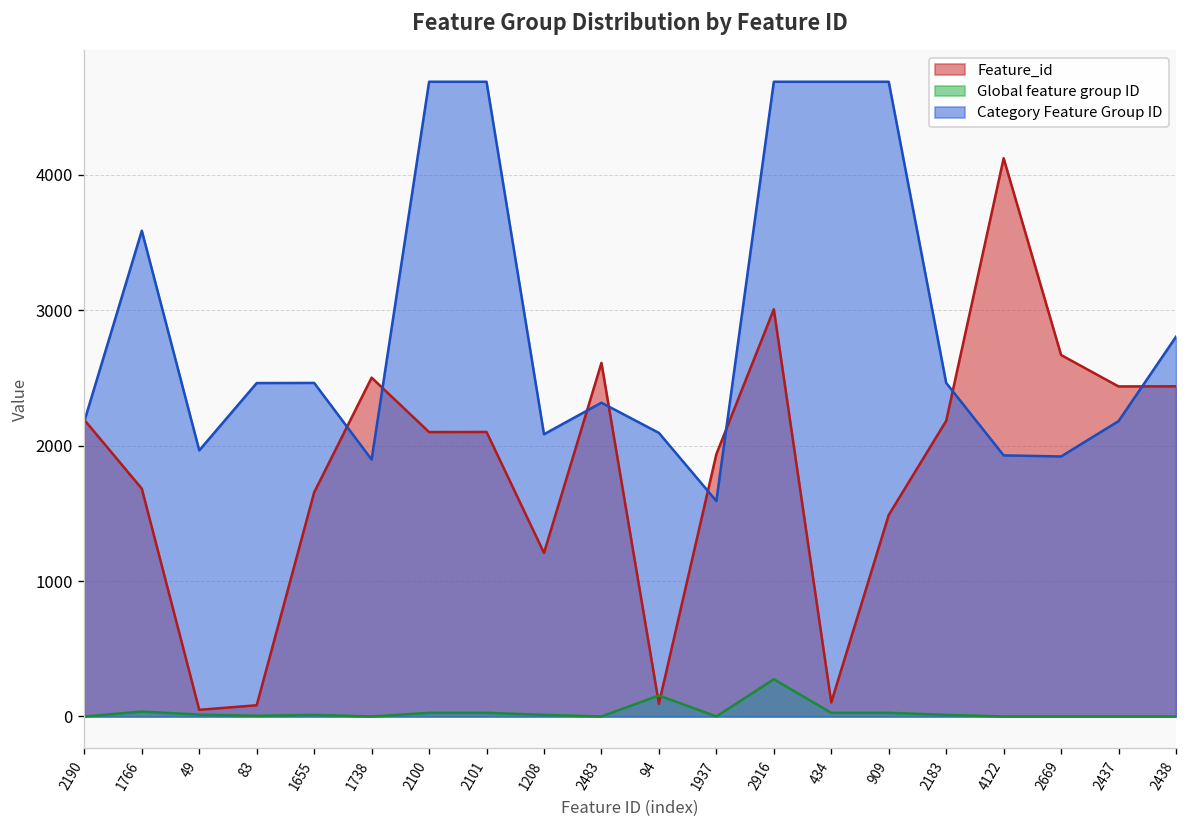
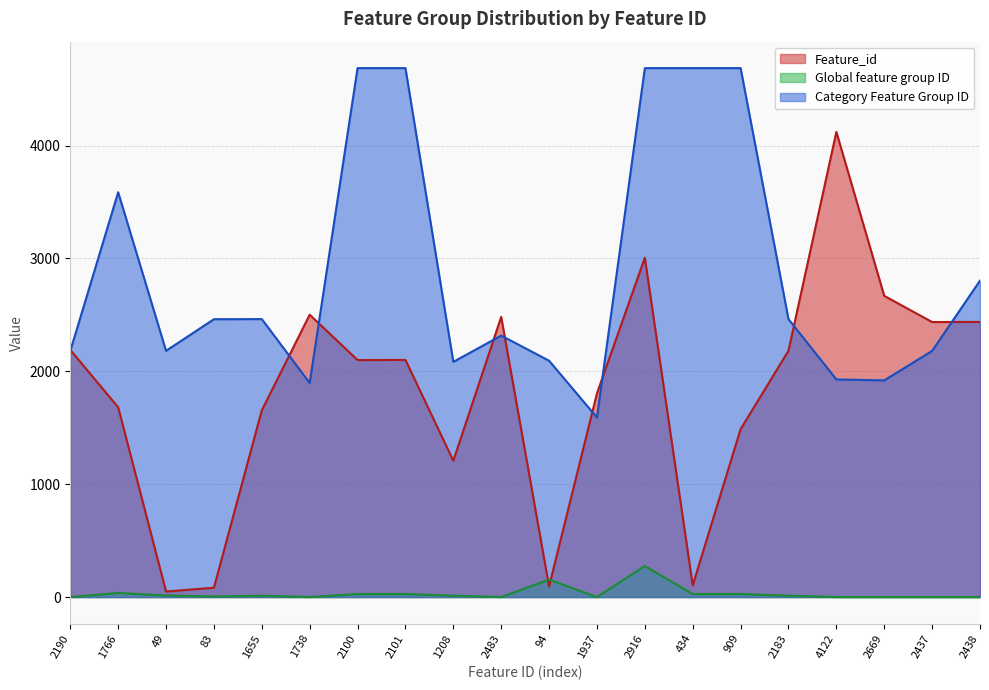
Category Feature Group ID, 49: 1970 -> 2180
Feature_id, 2483: 2610 -> 2480
Feature_id, 1937: 1940 -> 1810
